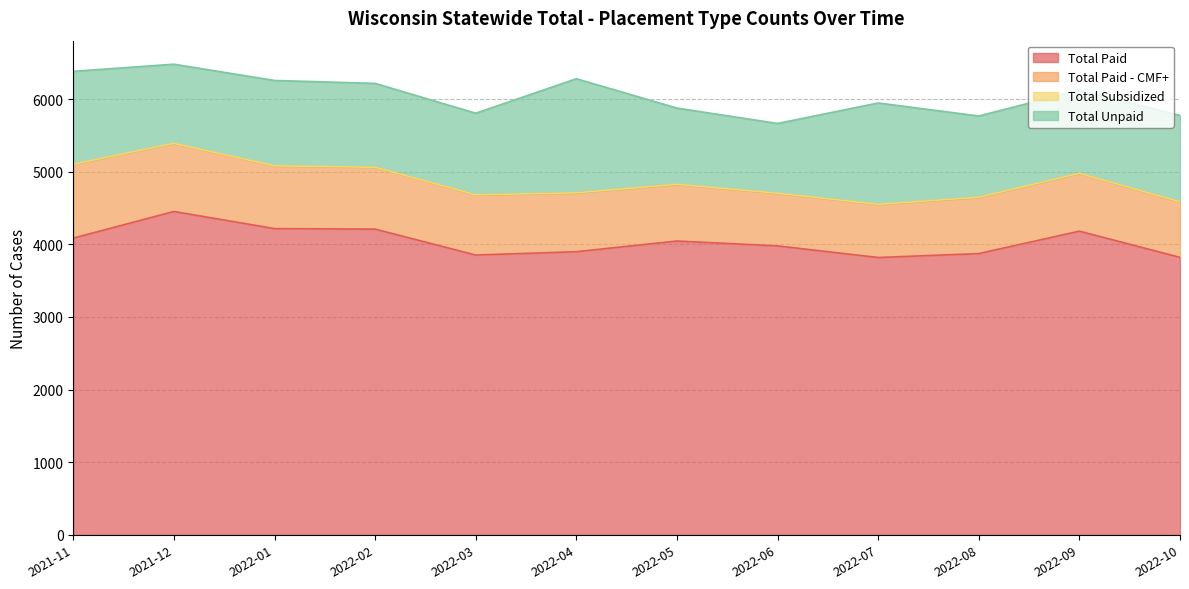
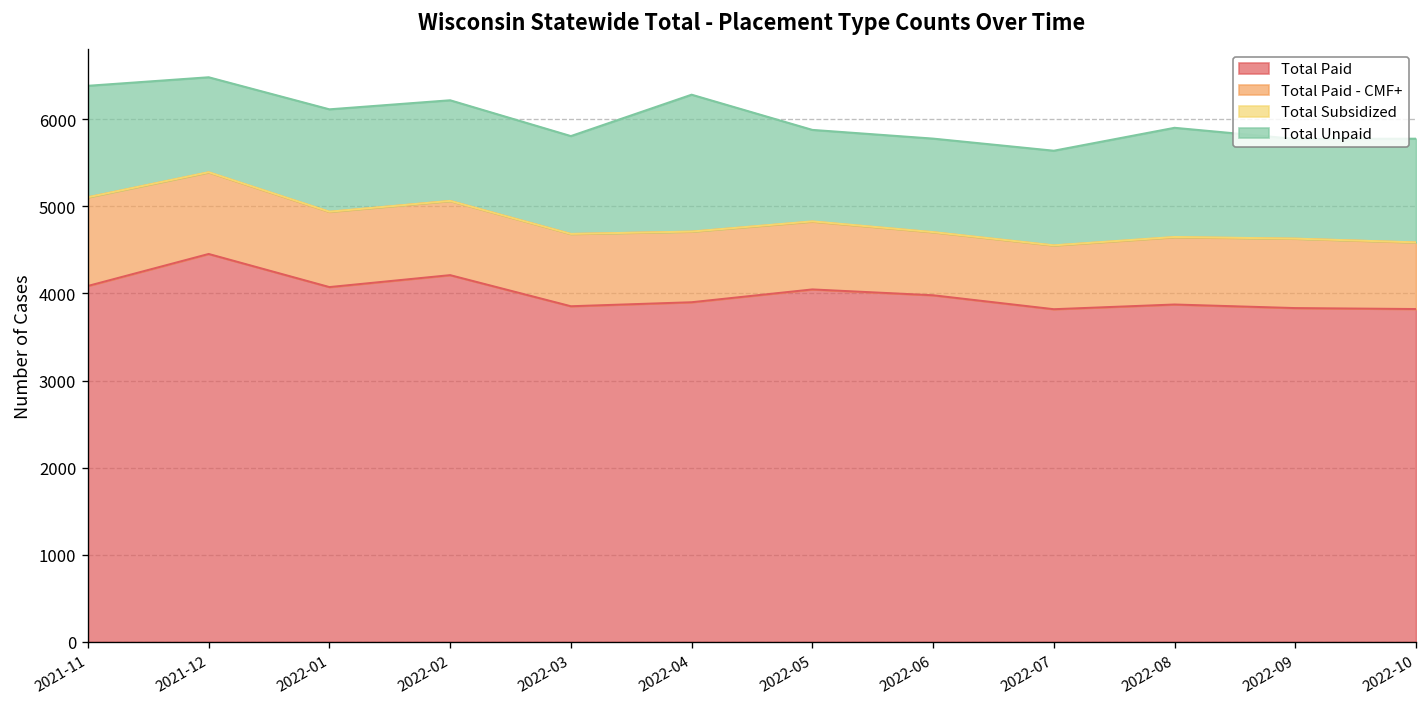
Total Paid, 2022-01: 4200 -> 4100
Total Unpaid, 2022-06: 1000 -> 1100
Total Unpaid, 2022-07: 1400 -> 1100
Total Unpaid, 2022-08: 1100 -> 1300
Total Paid, 2022-09: 4200 -> 3800
